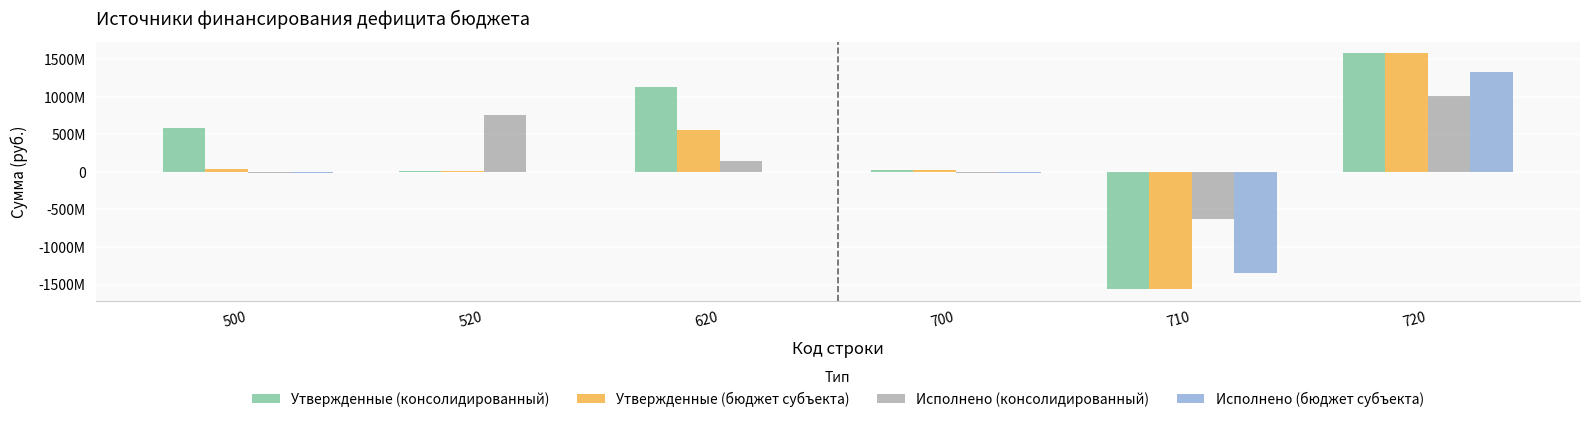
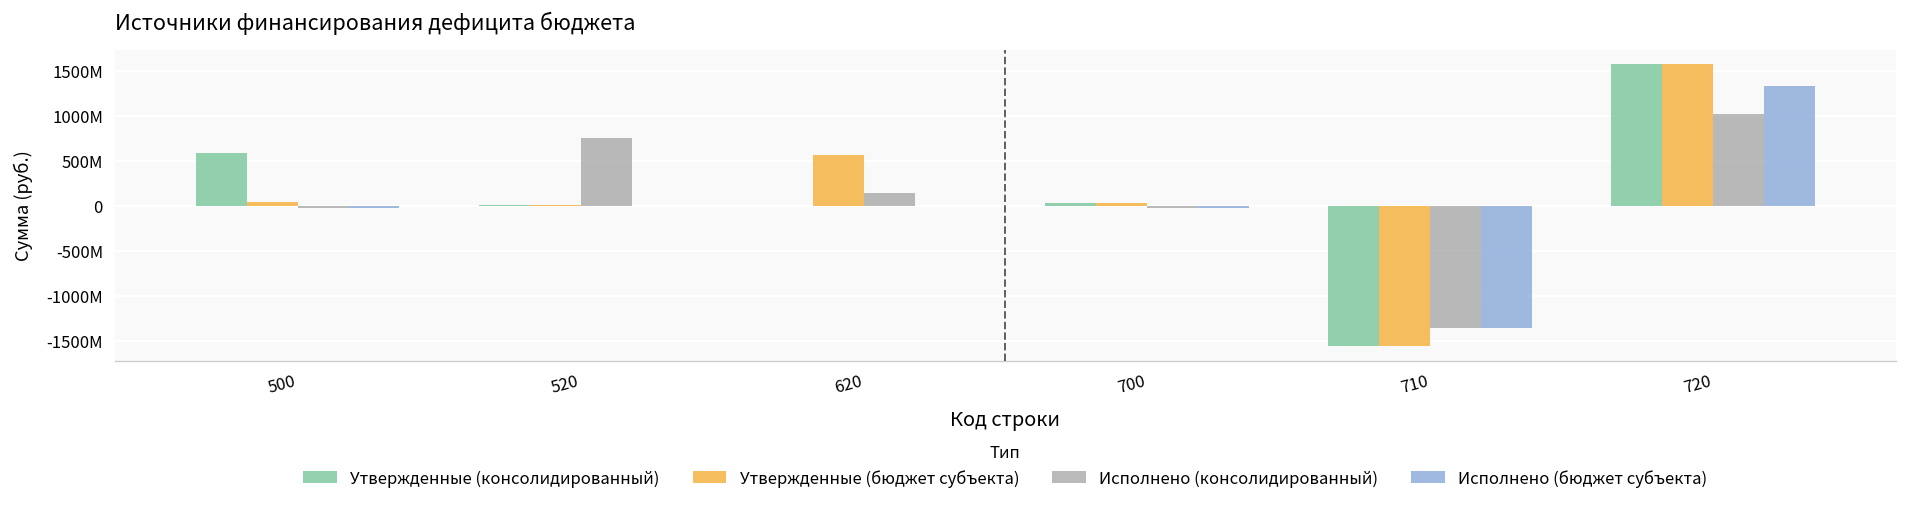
Утвержденные (консолидированный), 620: 1100000000 -> 0
Исполнено (консолидированный), 710: -600000000 -> -1400000000
